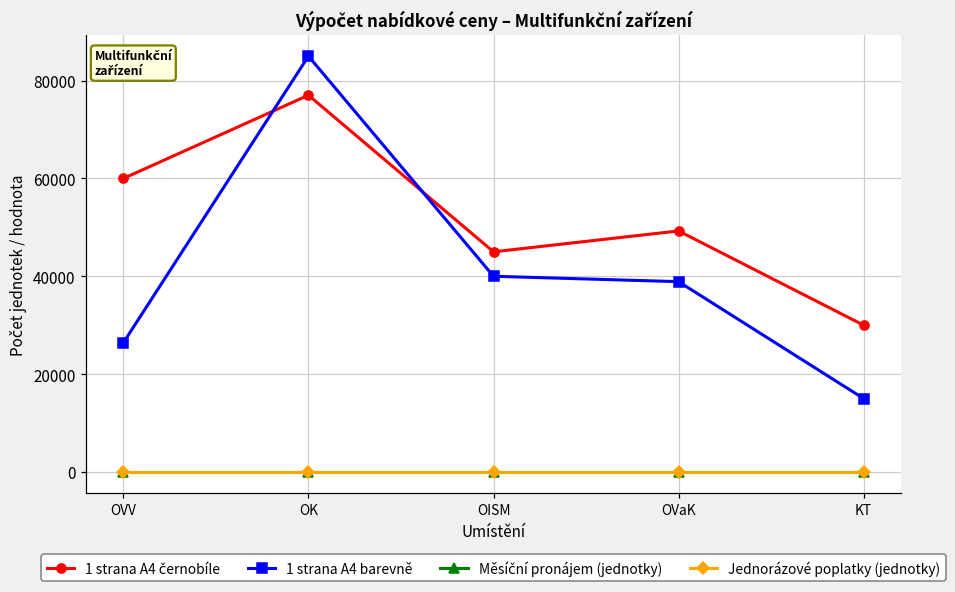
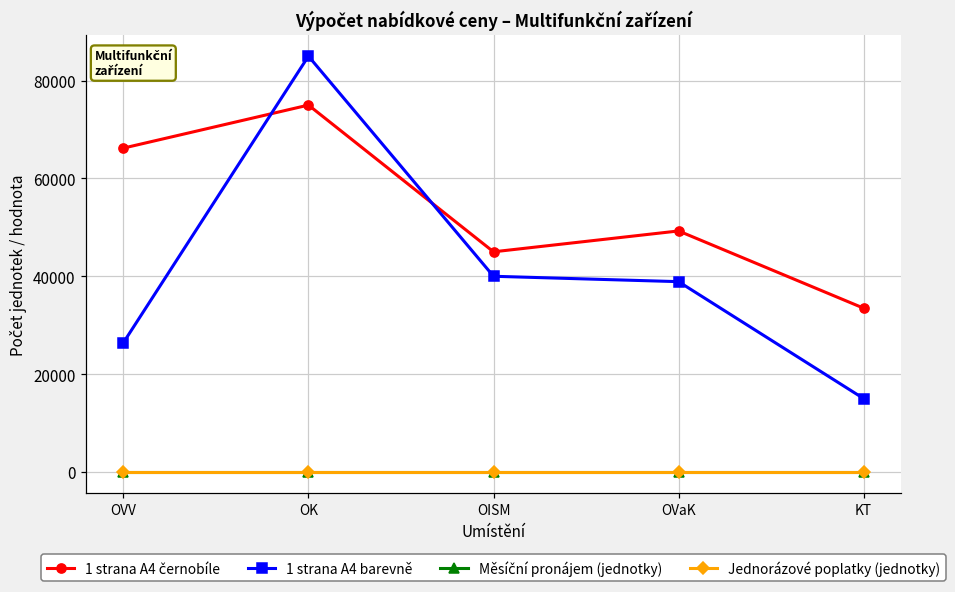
1 strana A4 černobíle, OVV: 60000 -> 66000
1 strana A4 černobíle, OK: 77000 -> 75000
1 strana A4 černobíle, KT: 30000 -> 33000
